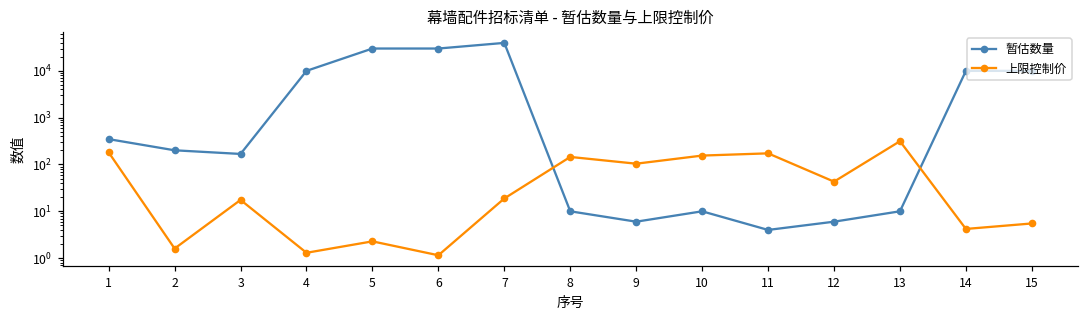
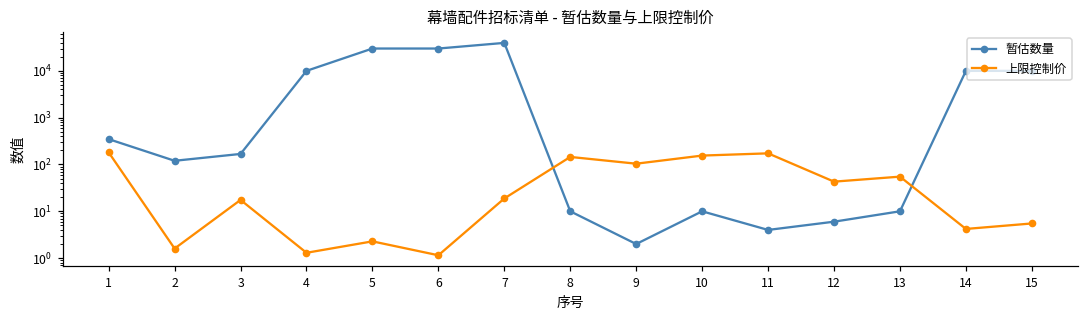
暂估数量, 2: 200 -> 120
暂估数量, 9: 6 -> 2
上限控制价, 13: 300 -> 60
